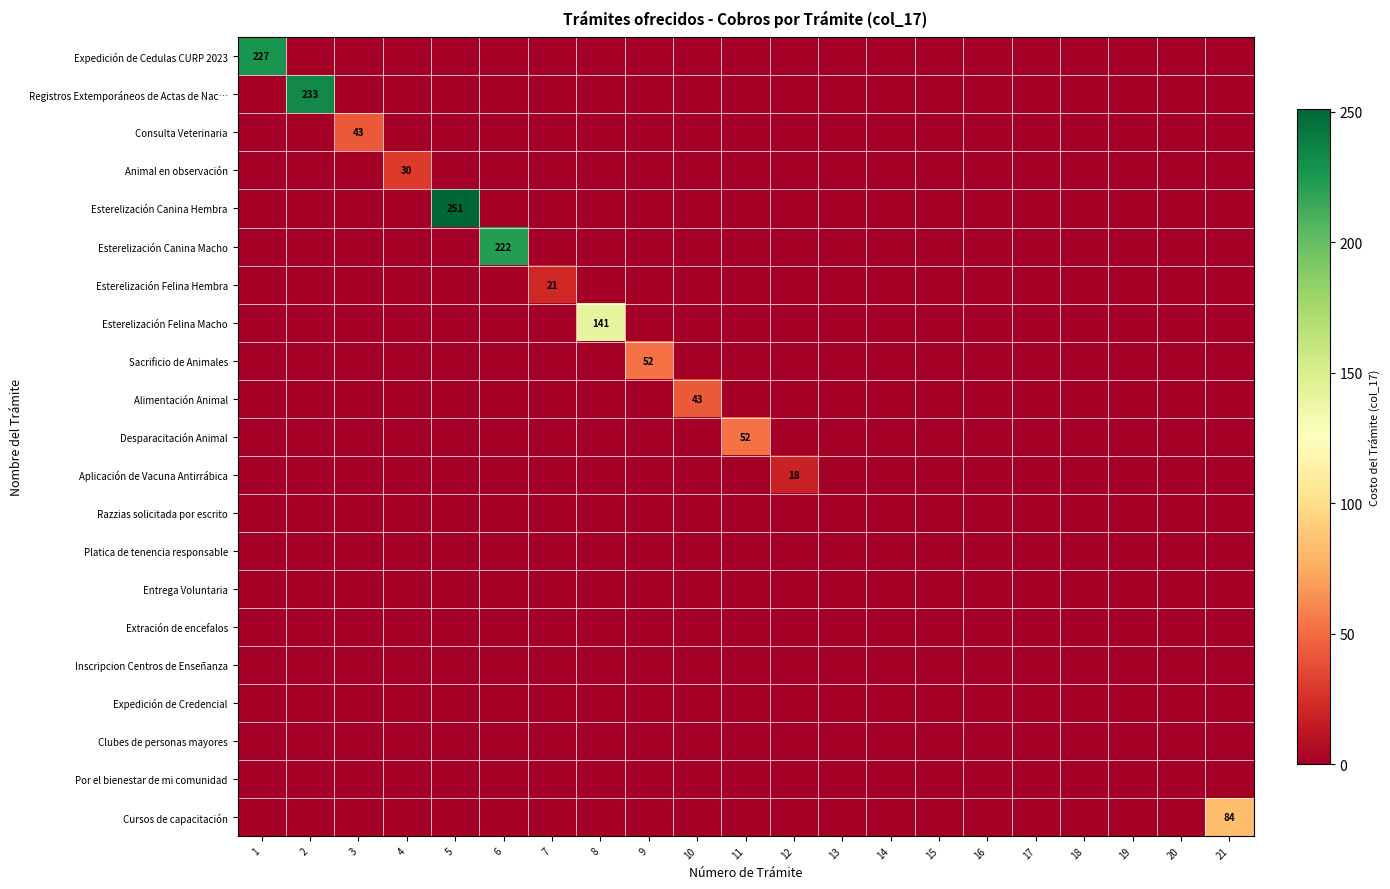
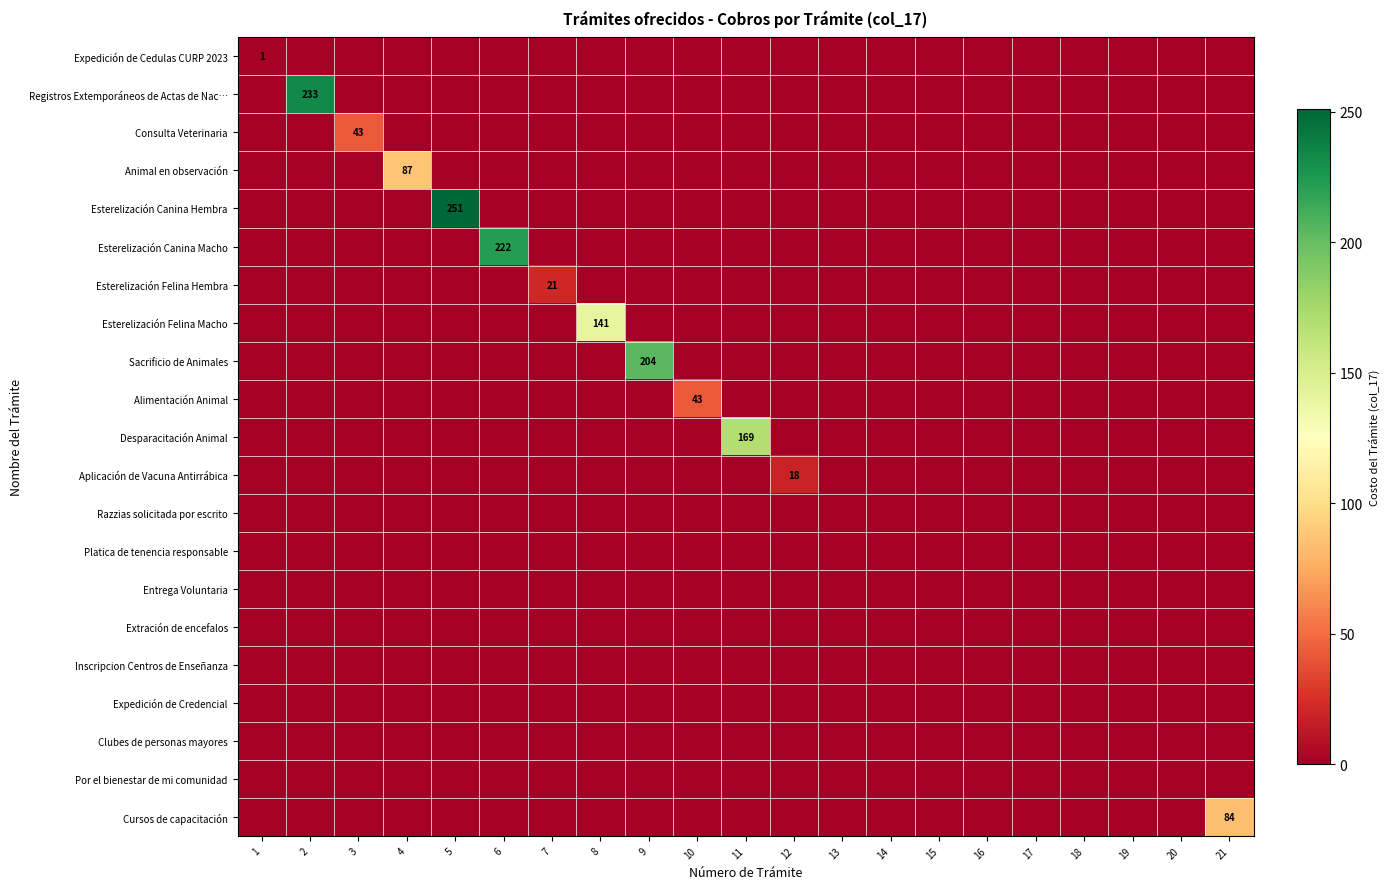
Expedición de Cedulas CURP 2023, 1: 227 -> 1
Animal en observación, 4: 30 -> 87
Sacrificio de Animales, 9: 52 -> 204
Desparacitación Animal, 11: 52 -> 169
